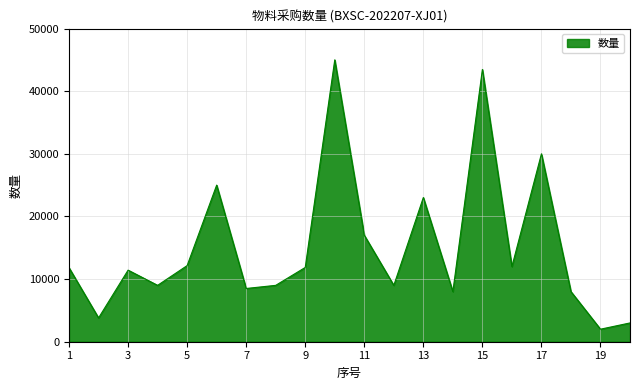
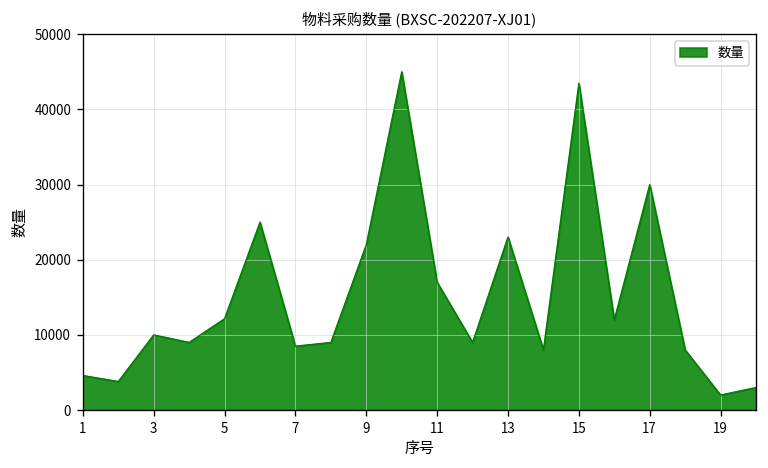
1: 12000 -> 5000
3: 11000 -> 10000
9: 12000 -> 22000
